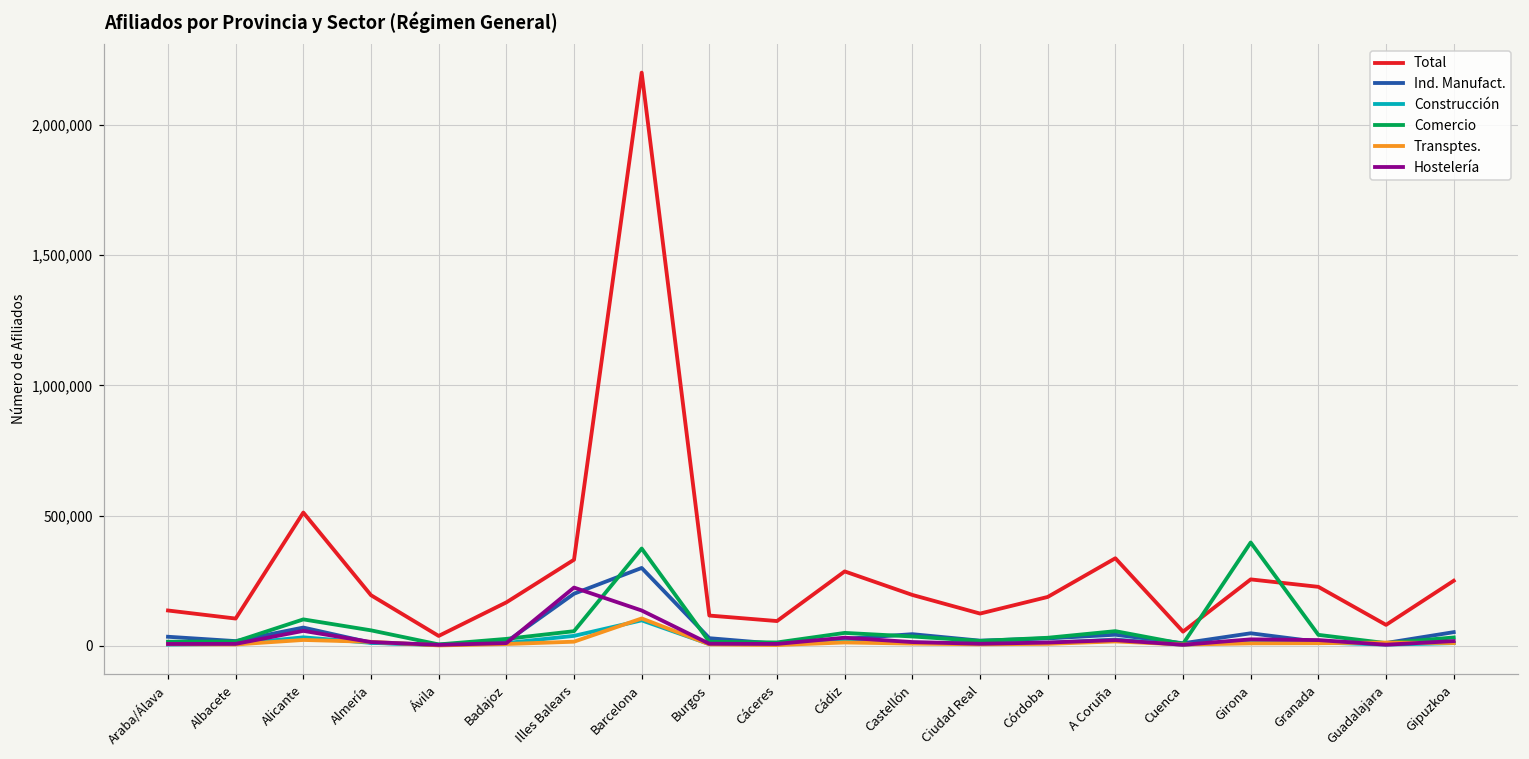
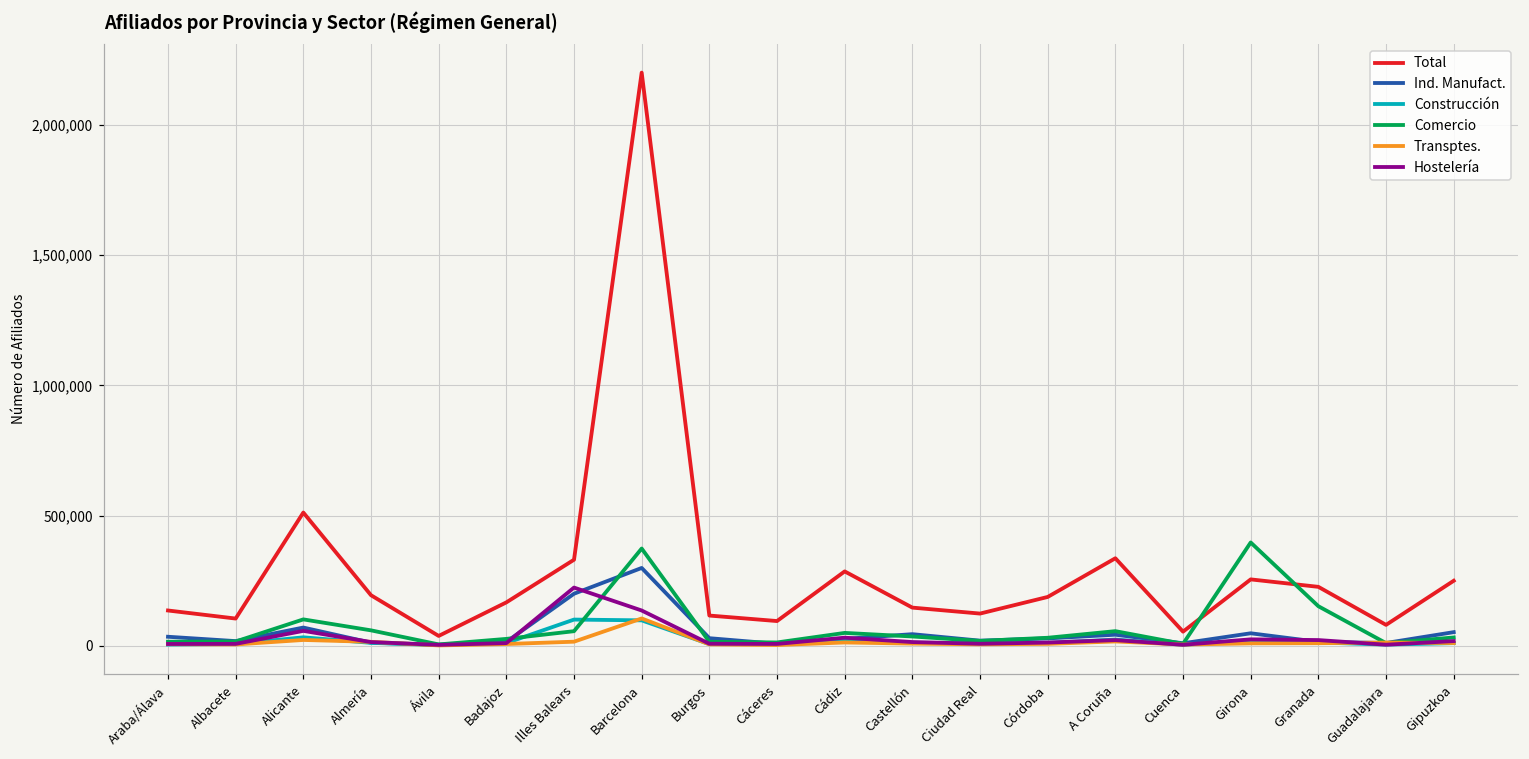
Construcción, Illes Balears: 40,000 -> 100,000
Total, Castellón: 200,000 -> 150,000
Comercio, Granada: 40,000 -> 150,000
